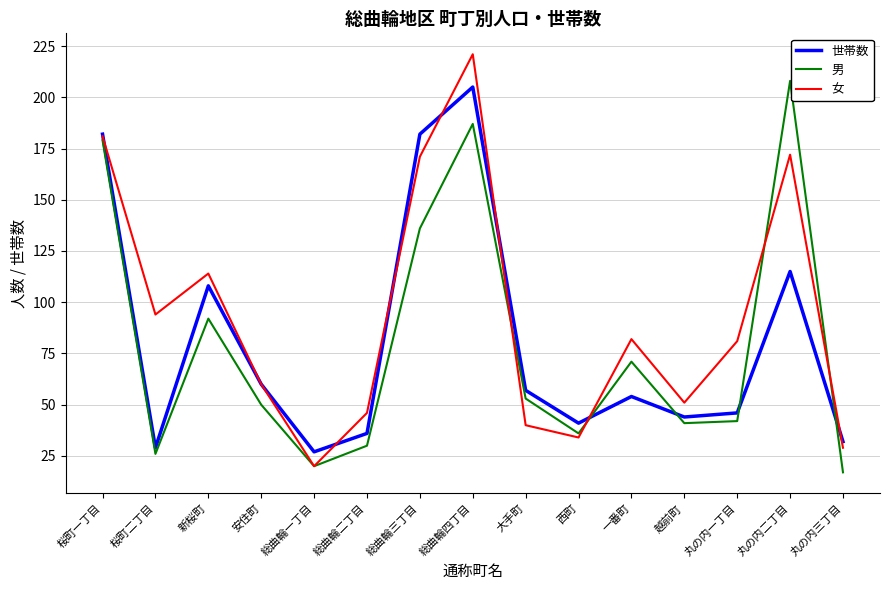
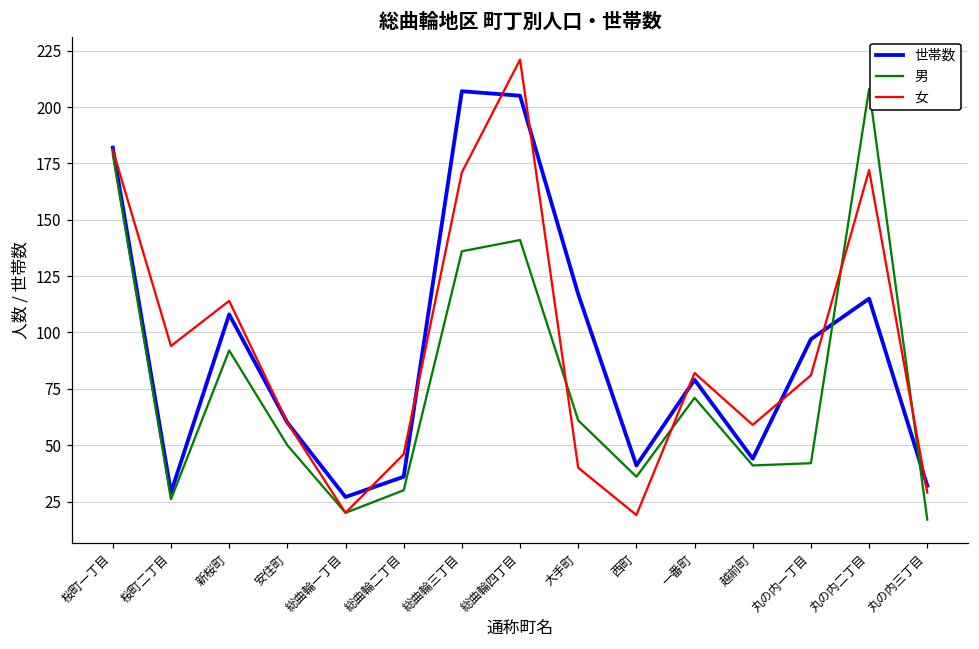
世帯数, 総曲輪三丁目: 182 -> 207
男, 総曲輪四丁目: 187 -> 141
世帯数, 大手町: 57 -> 117
男, 大手町: 53 -> 61
女, 西町: 34 -> 19
世帯数, 一番町: 54 -> 79
女, 越前町: 51 -> 59
世帯数, 丸の内一丁目: 46 -> 97
